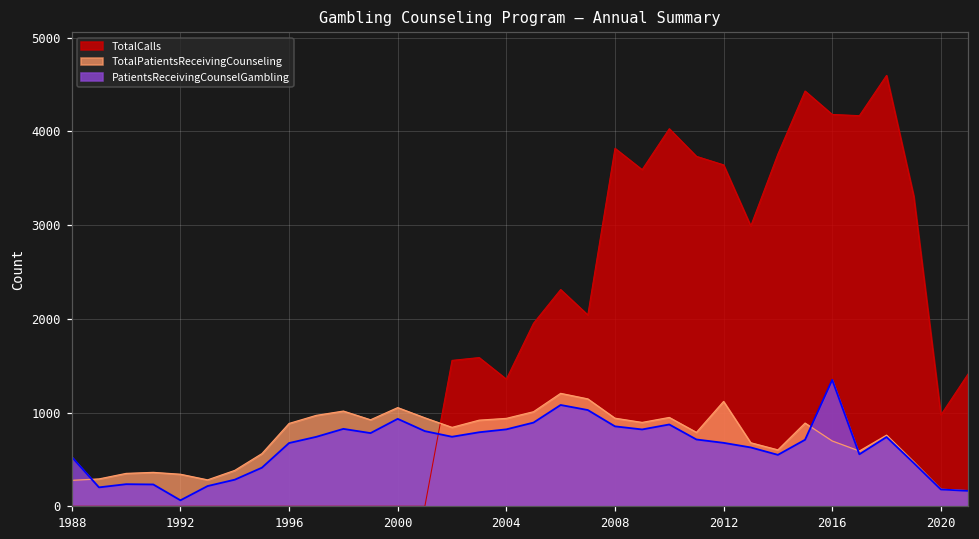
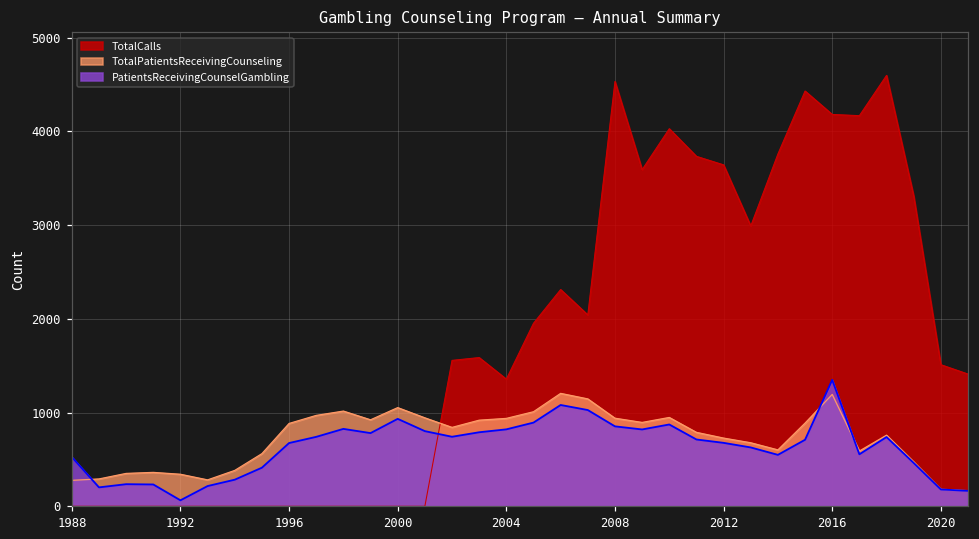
TotalCalls, 2008: 3800 -> 4500
TotalPatientsReceivingCounseling, 2012: 1100 -> 700
TotalPatientsReceivingCounseling, 2016: 700 -> 1200
TotalCalls, 2020: 1000 -> 1500
